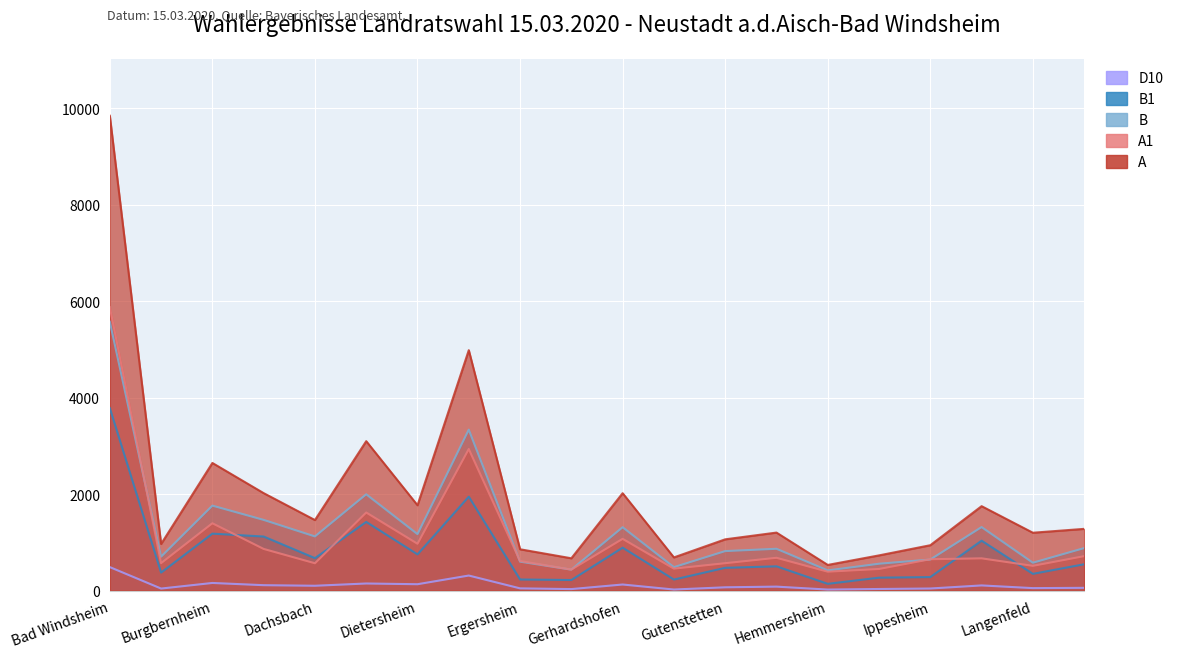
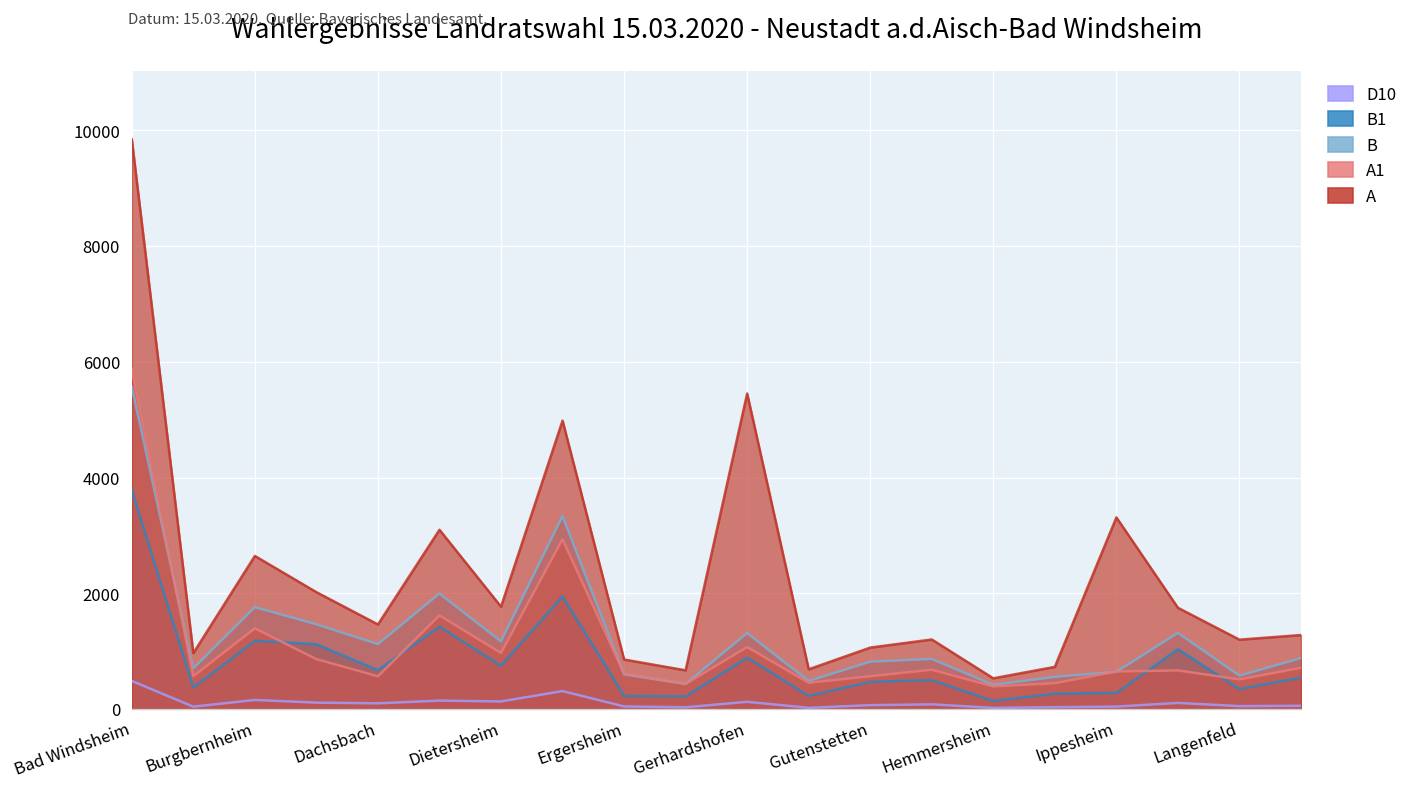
A, Gerhardshofen: 2000 -> 5500
A, Ippesheim: 900 -> 3300
